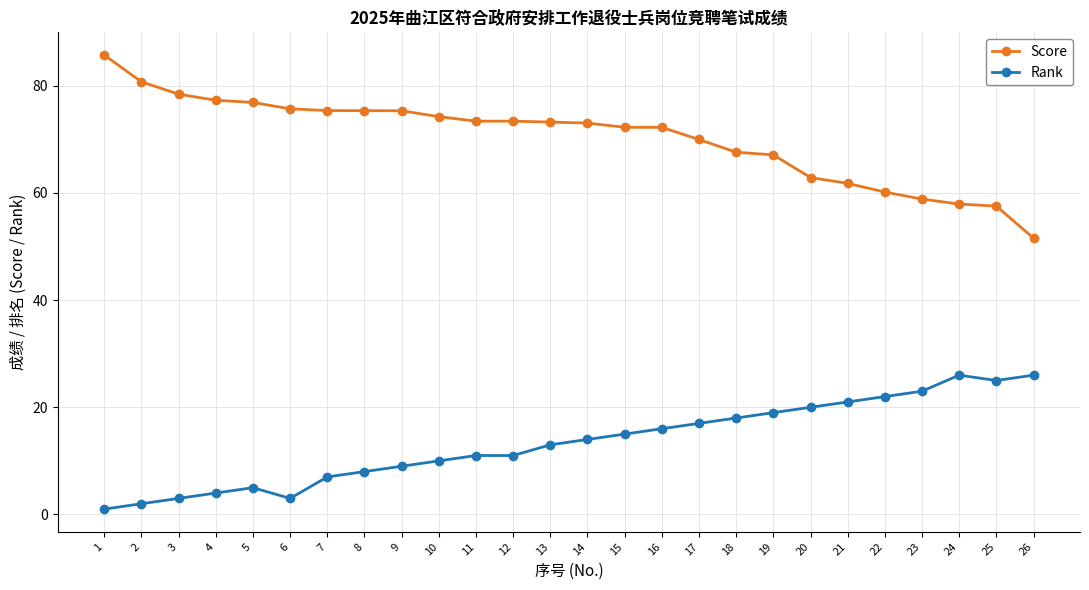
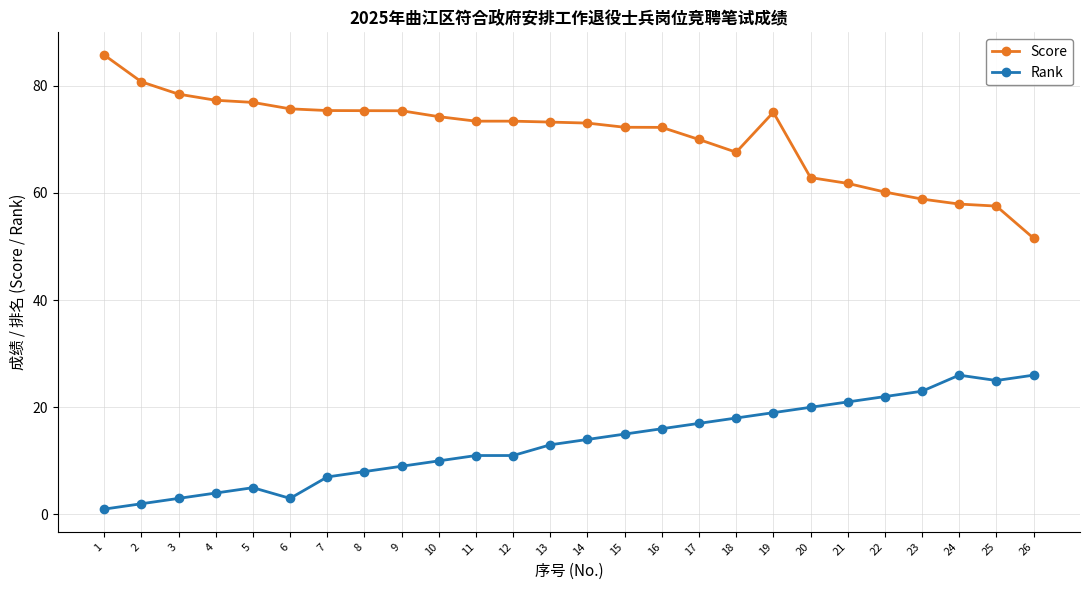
Score, 19: 67 -> 75
